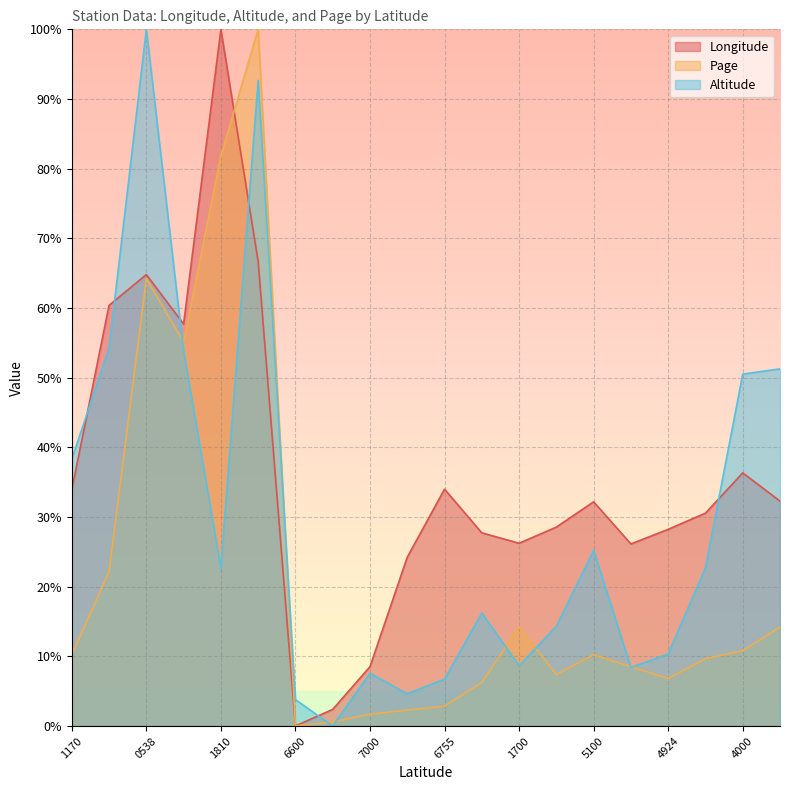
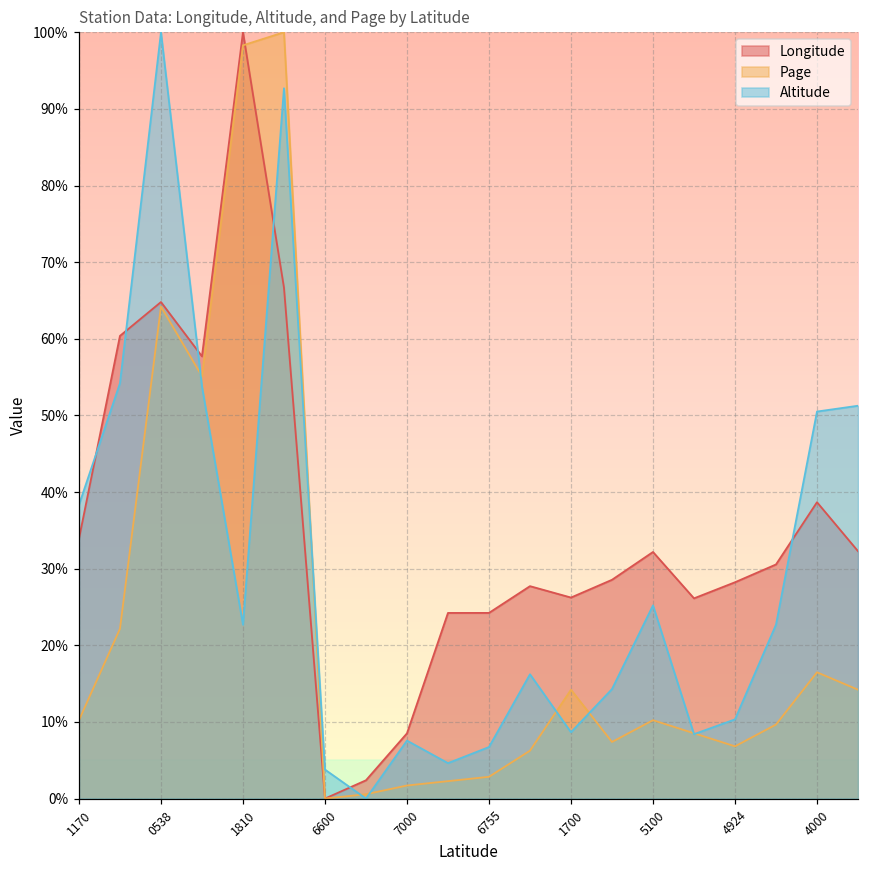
Page, 1810: 82% -> 98%
Longitude, 6755: 34% -> 24%
Longitude, 4000: 36% -> 39%
Page, 4000: 11% -> 16%
